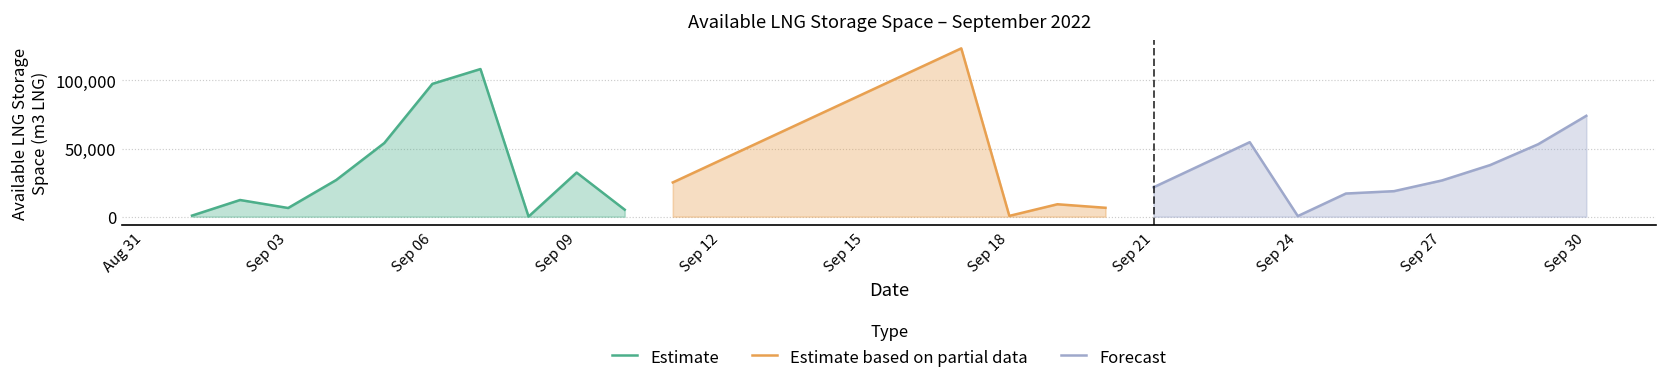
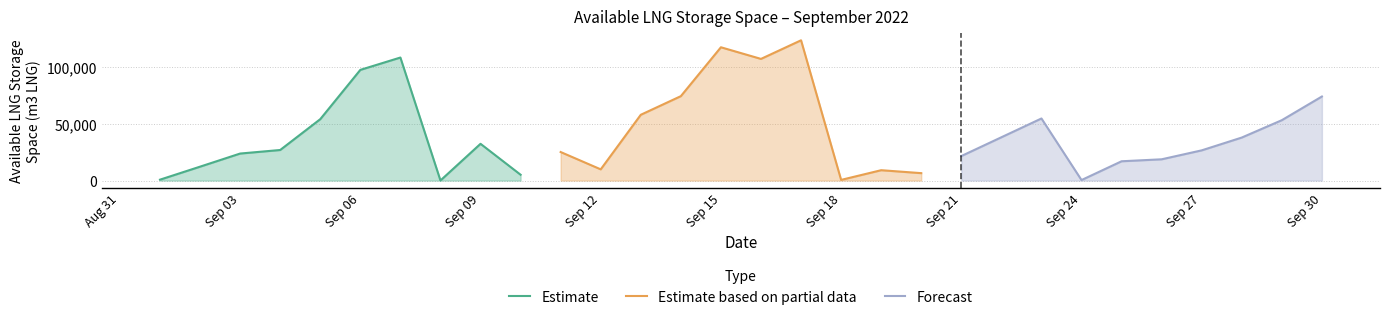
Estimate, Sep 03: 6,000 -> 24,000
Estimate based on partial data, Sep 12: 42,000 -> 10,000
Estimate based on partial data, Sep 15: 91,000 -> 117,000
